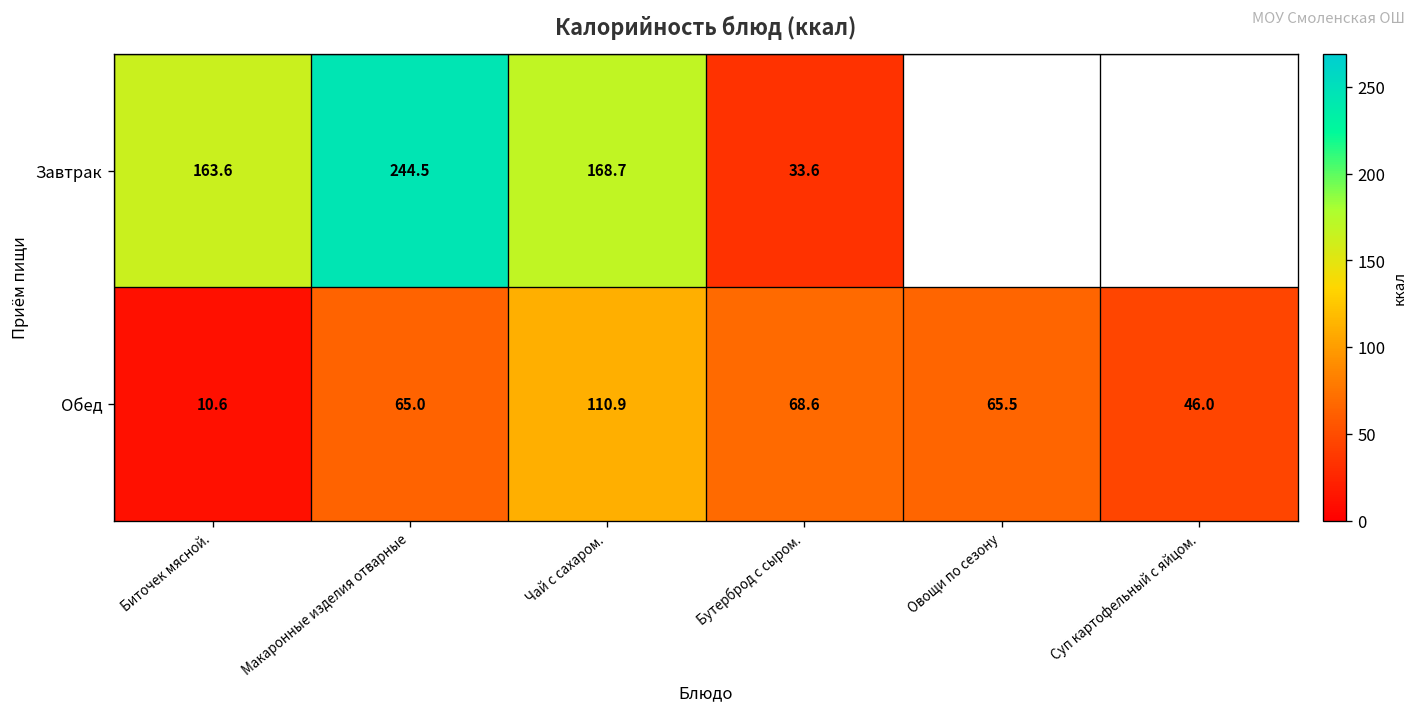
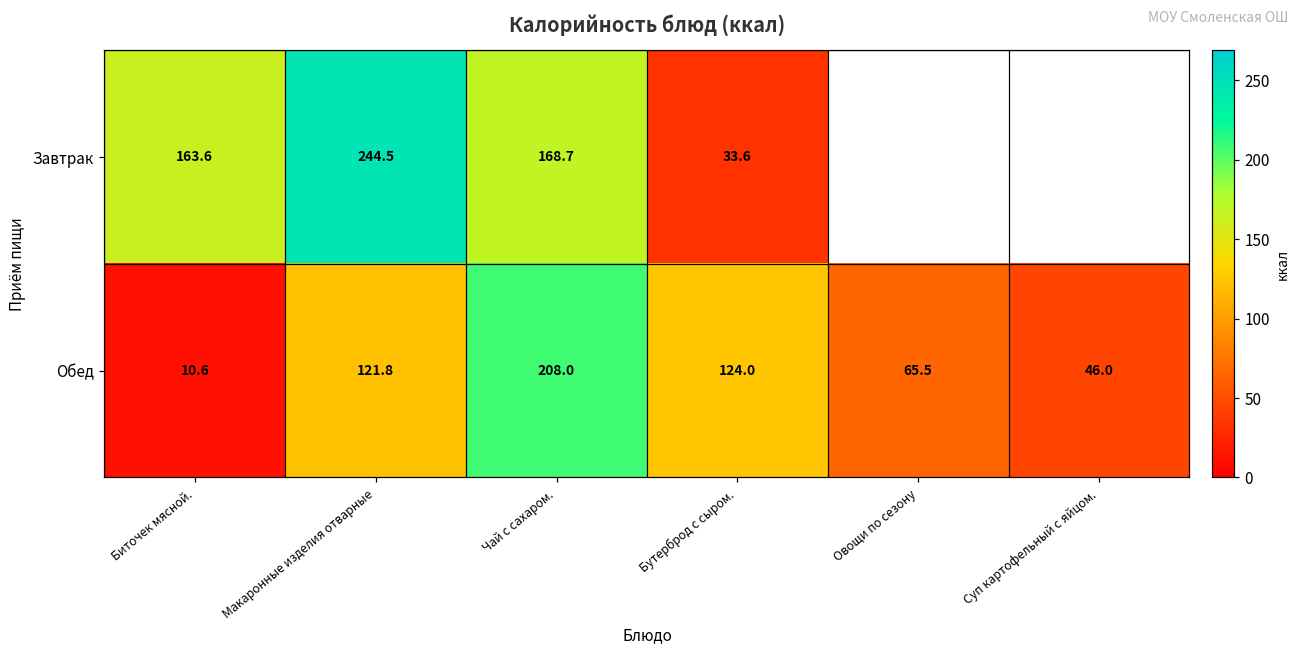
Обед, Макаронные изделия отварные: 65.0 -> 121.8
Обед, Чай с сахаром.: 110.9 -> 208.0
Обед, Бутерброд с сыром.: 68.6 -> 124.0
